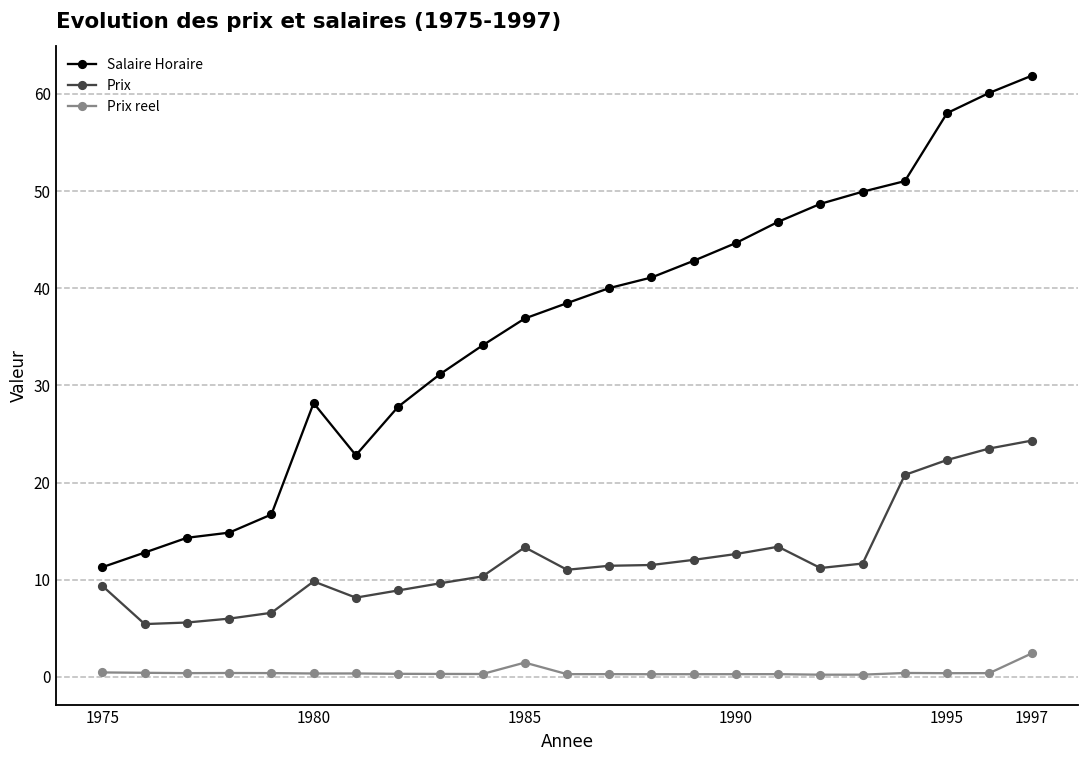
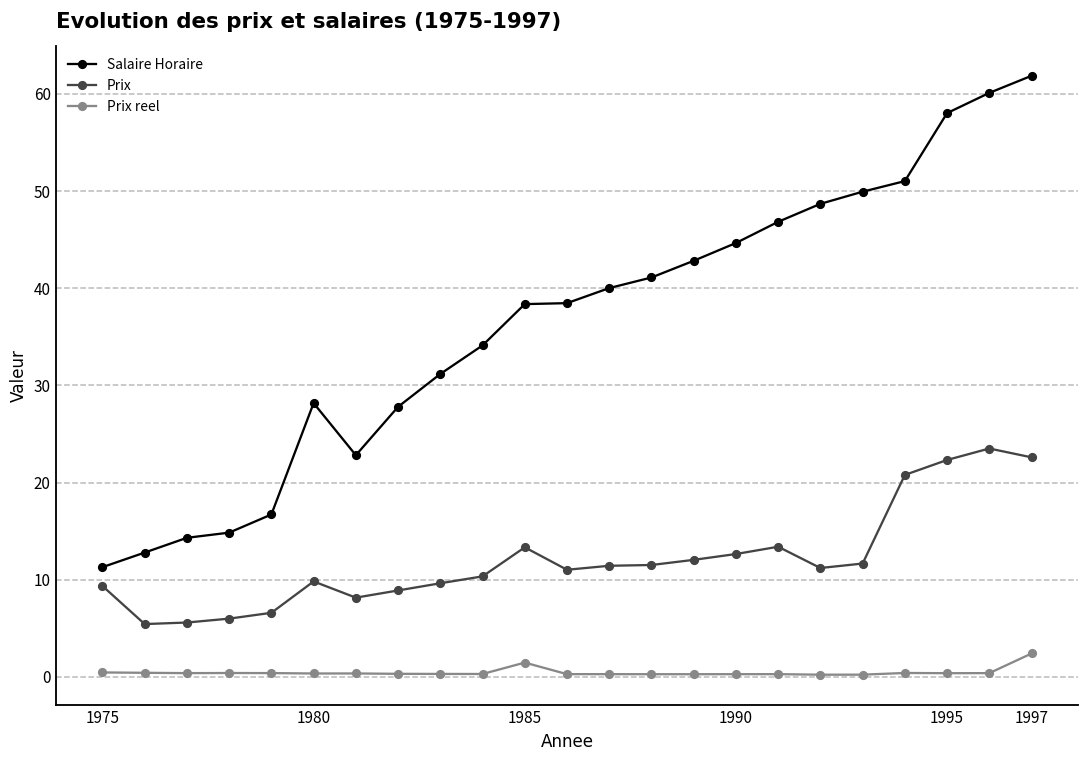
Salaire Horaire, 1985: 37 -> 38
Prix, 1997: 24 -> 23
